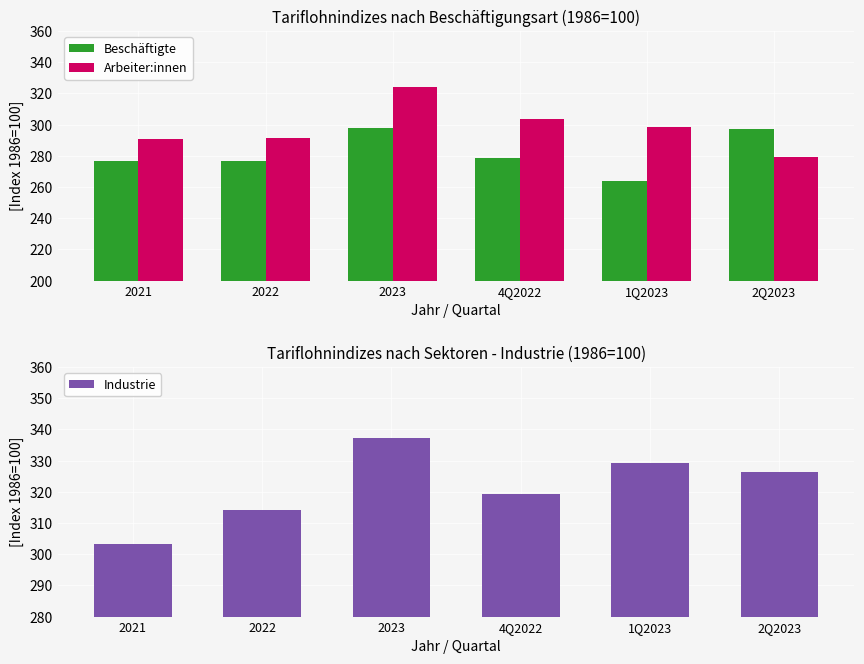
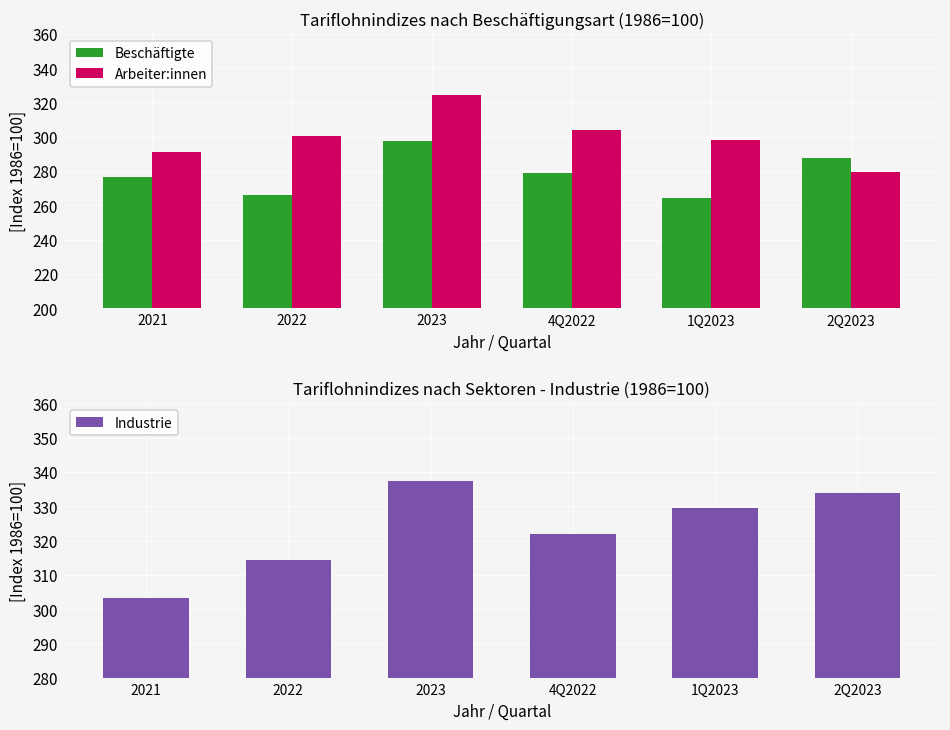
Tariflohnindizes nach Beschäftigungsart (1986=100), Beschäftigte, 2022: 277 -> 266
Tariflohnindizes nach Beschäftigungsart (1986=100), Arbeiter:innen, 2022: 292 -> 300
Tariflohnindizes nach Beschäftigungsart (1986=100), Beschäftigte, 2Q2023: 297 -> 288
Tariflohnindizes nach Sektoren - Industrie (1986=100), 4Q2022: 319 -> 322
Tariflohnindizes nach Sektoren - Industrie (1986=100), 2Q2023: 326 -> 334
